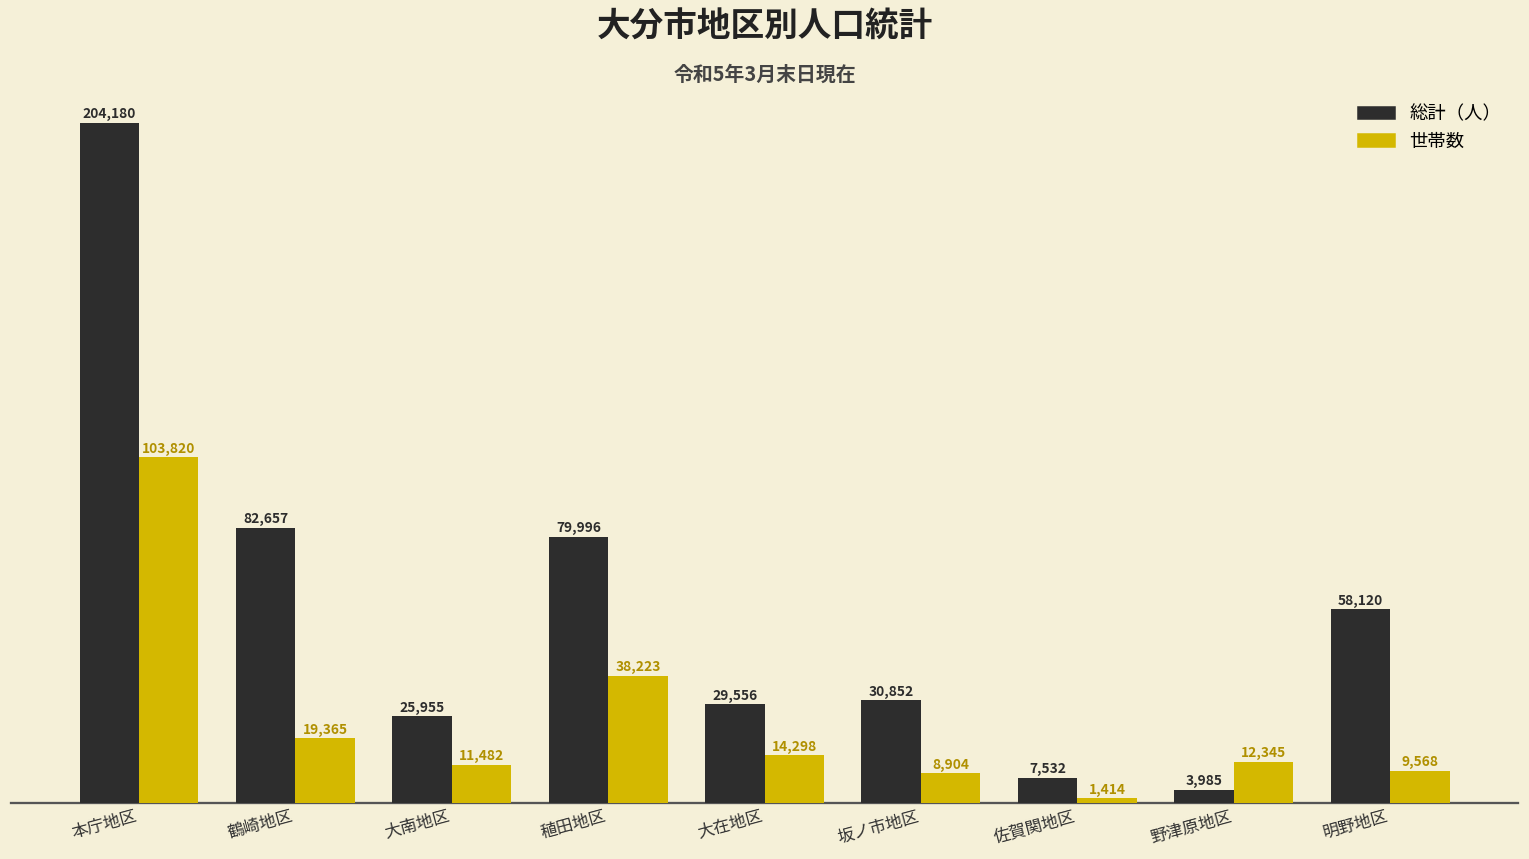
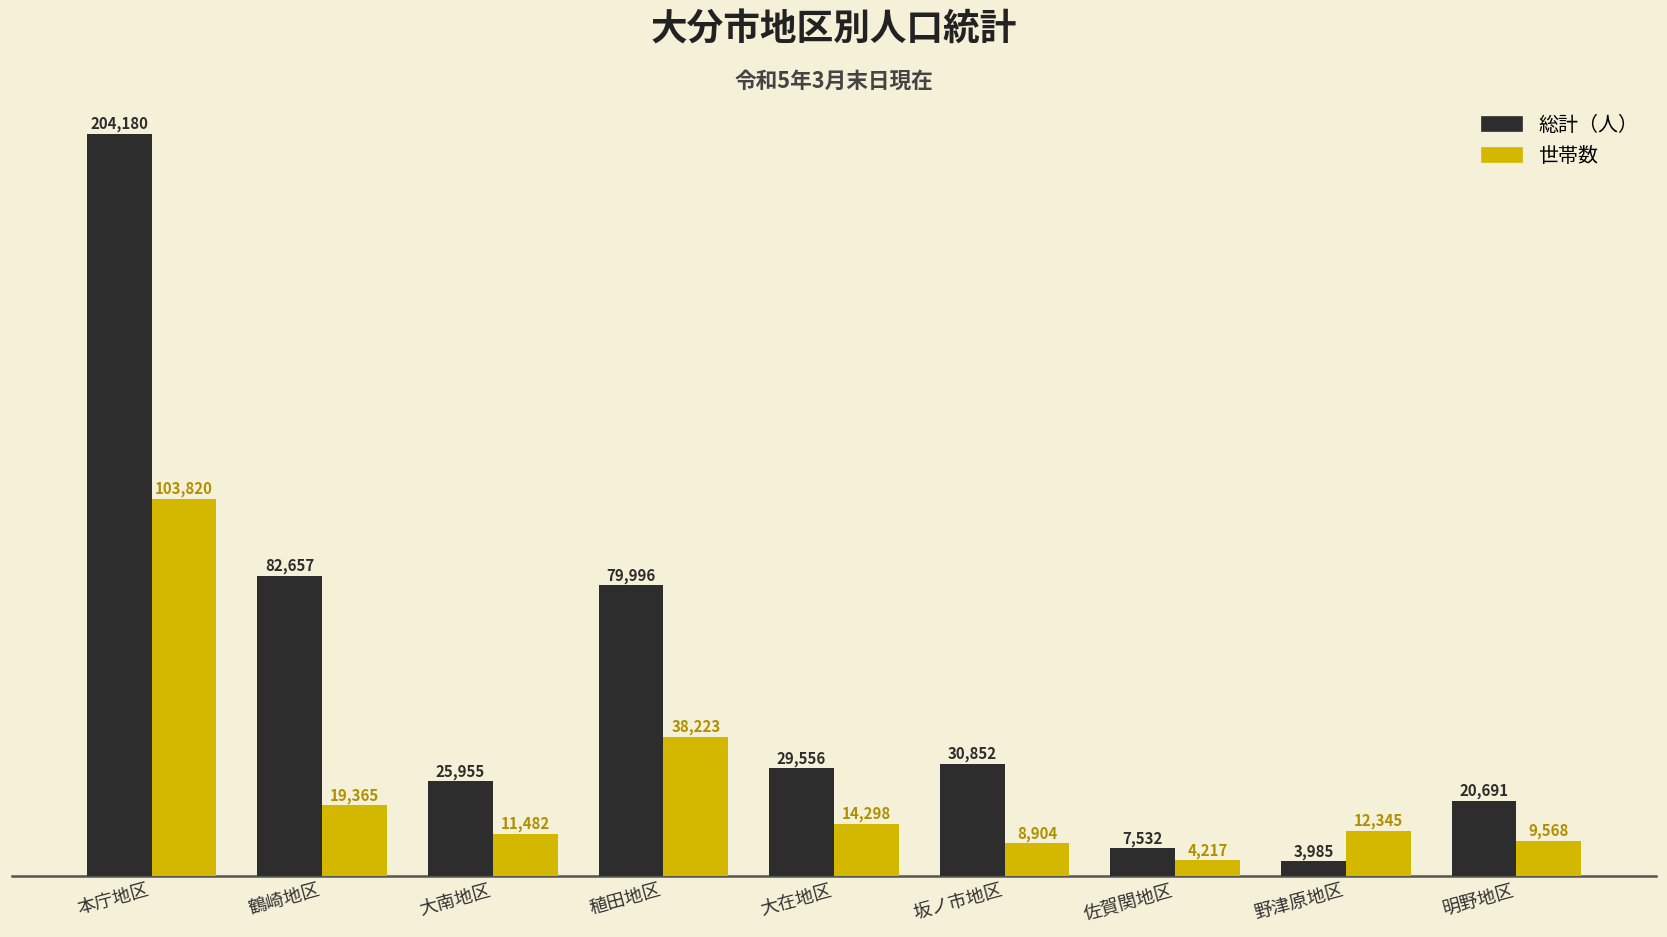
世帯数, 佐賀関地区: 1,414 -> 4,217
総計（人）, 明野地区: 58,120 -> 20,691
